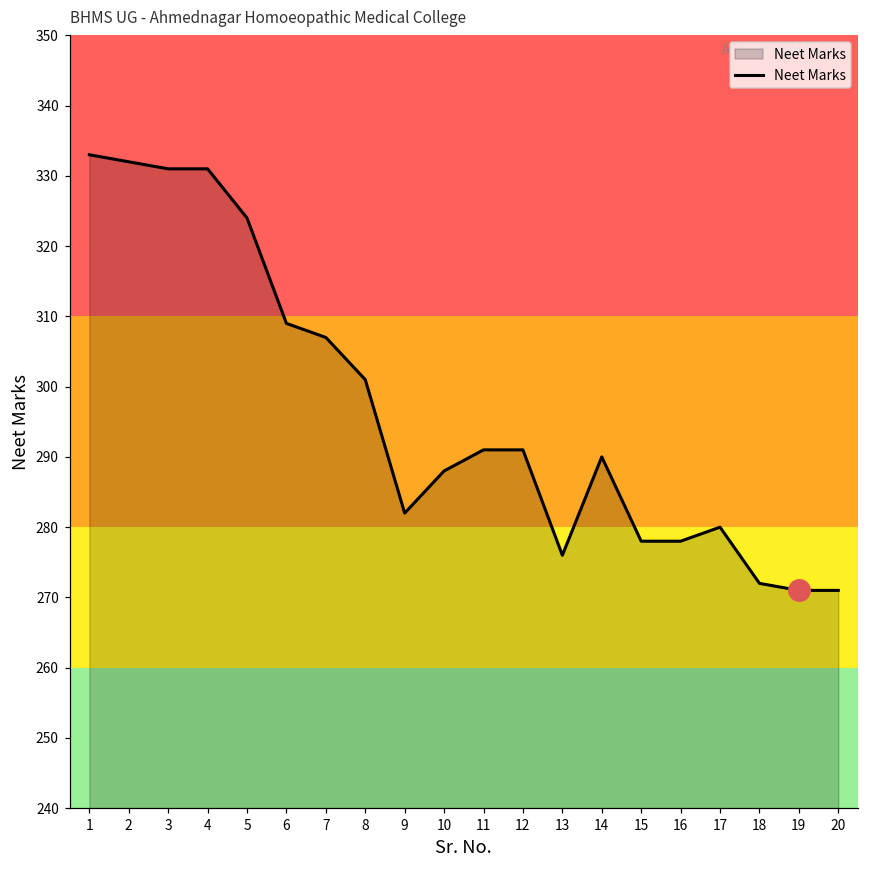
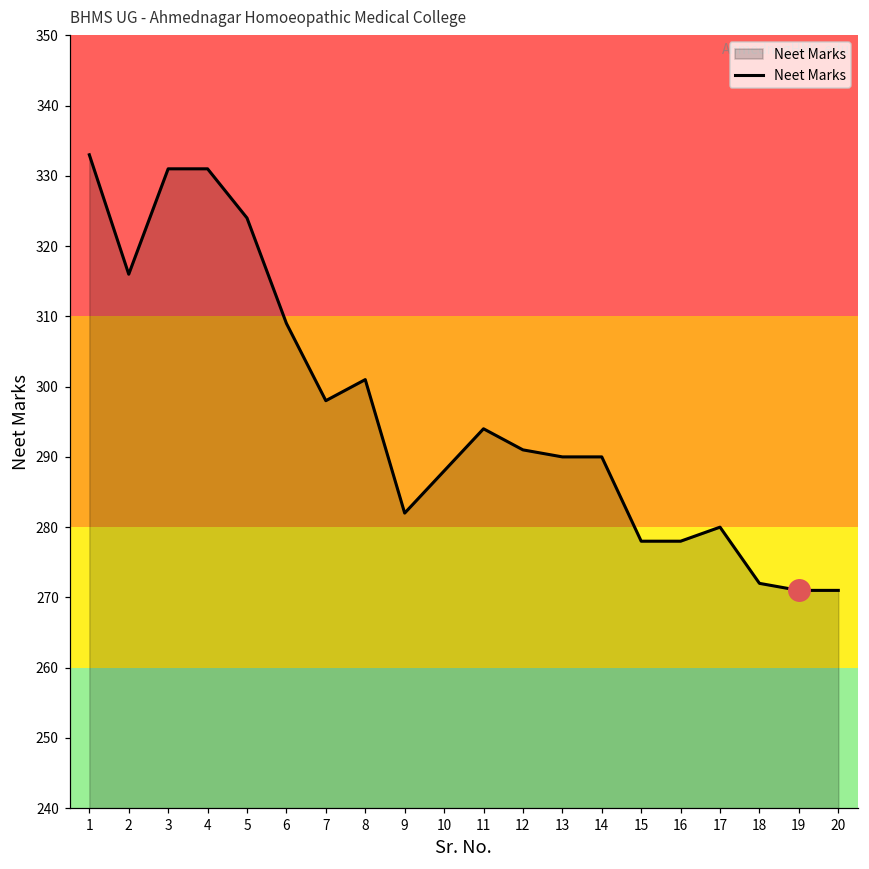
Neet Marks, 2: 332 -> 316
Neet Marks, 7: 307 -> 298
Neet Marks, 11: 291 -> 294
Neet Marks, 13: 276 -> 290
